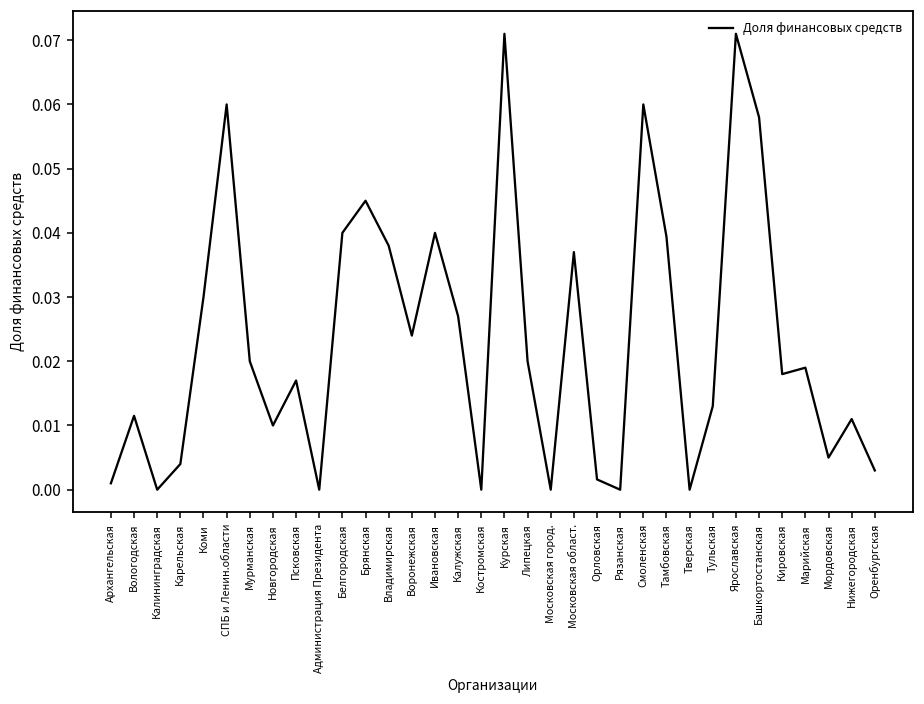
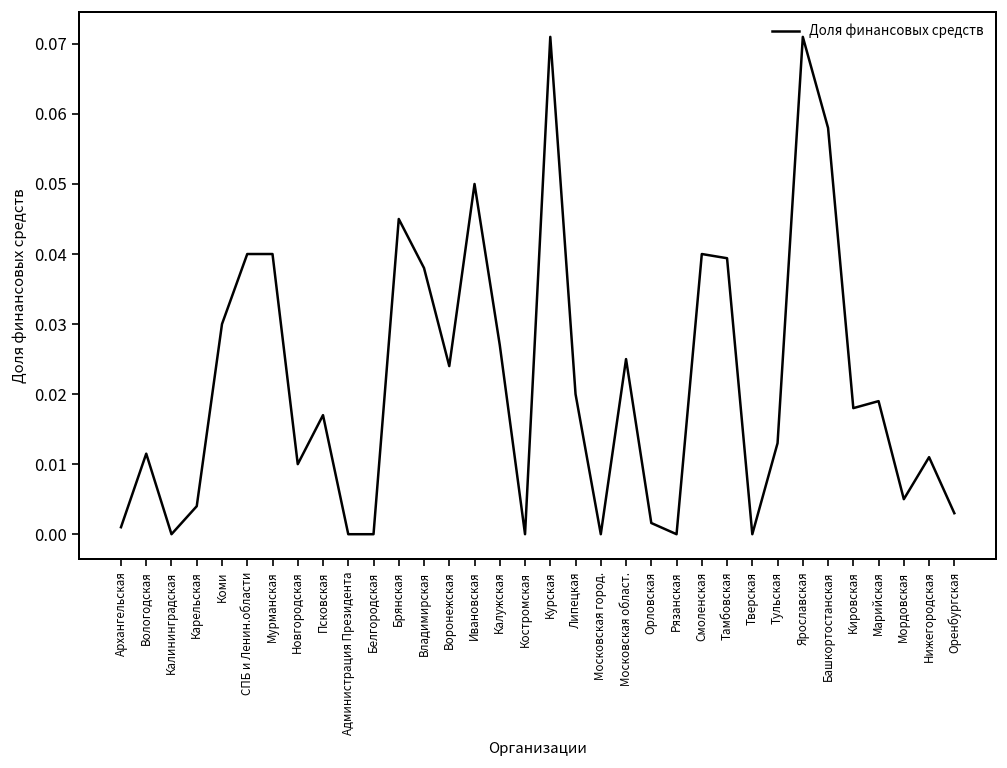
СПБ и Ленин.области: 0.06 -> 0.04
Мурманская: 0.02 -> 0.04
Белгородская: 0.04 -> 0.00
Ивановская: 0.04 -> 0.05
Московская област.: 0.037 -> 0.025
Смоленская: 0.06 -> 0.04
